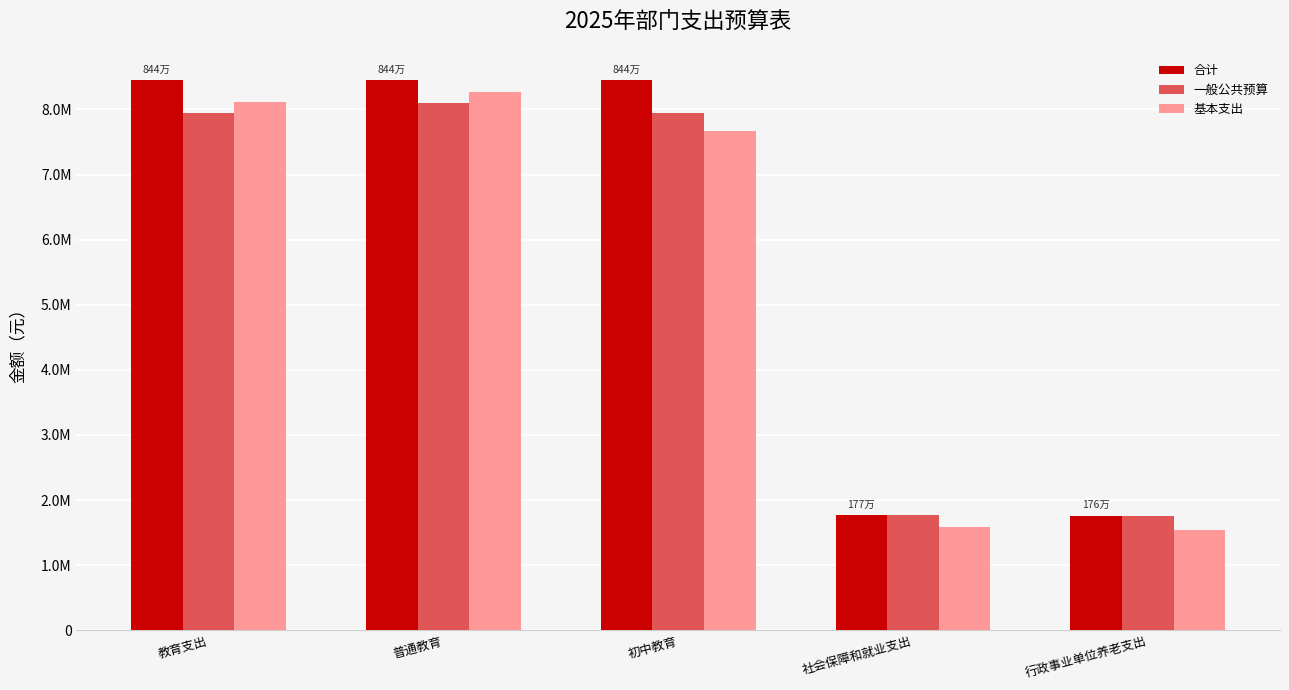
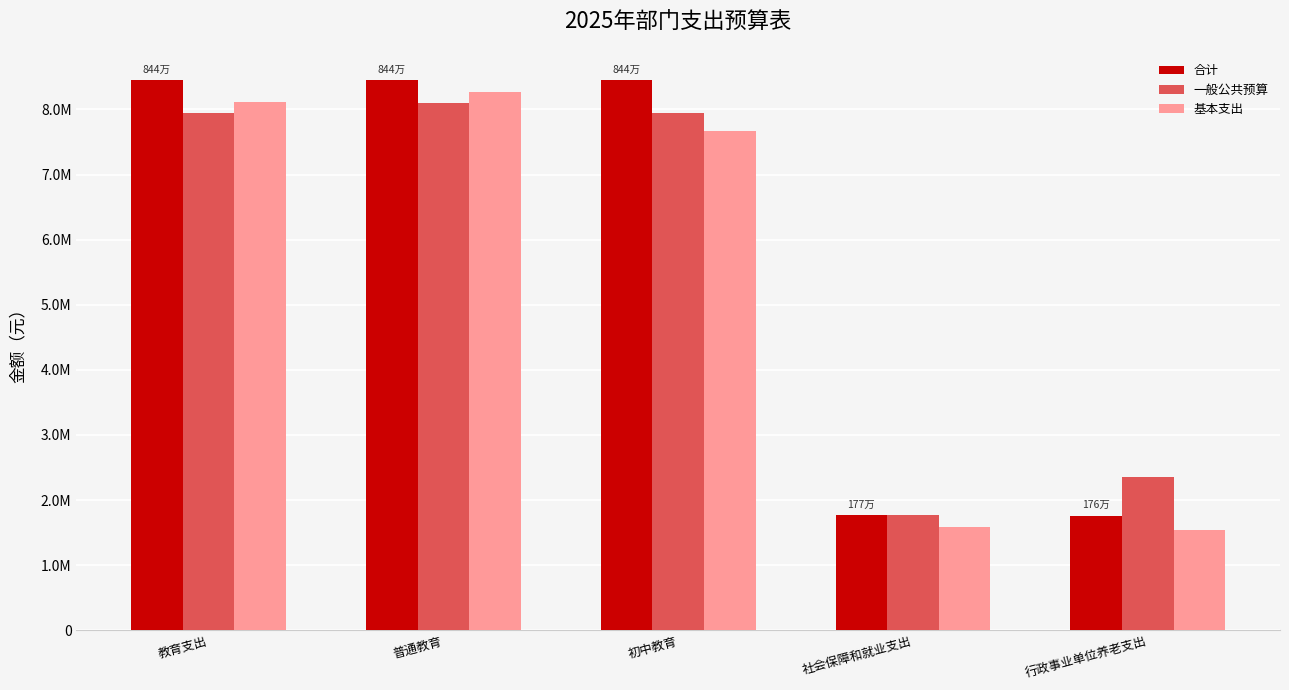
一般公共预算, 行政事业单位养老支出: 1800000 -> 2400000
